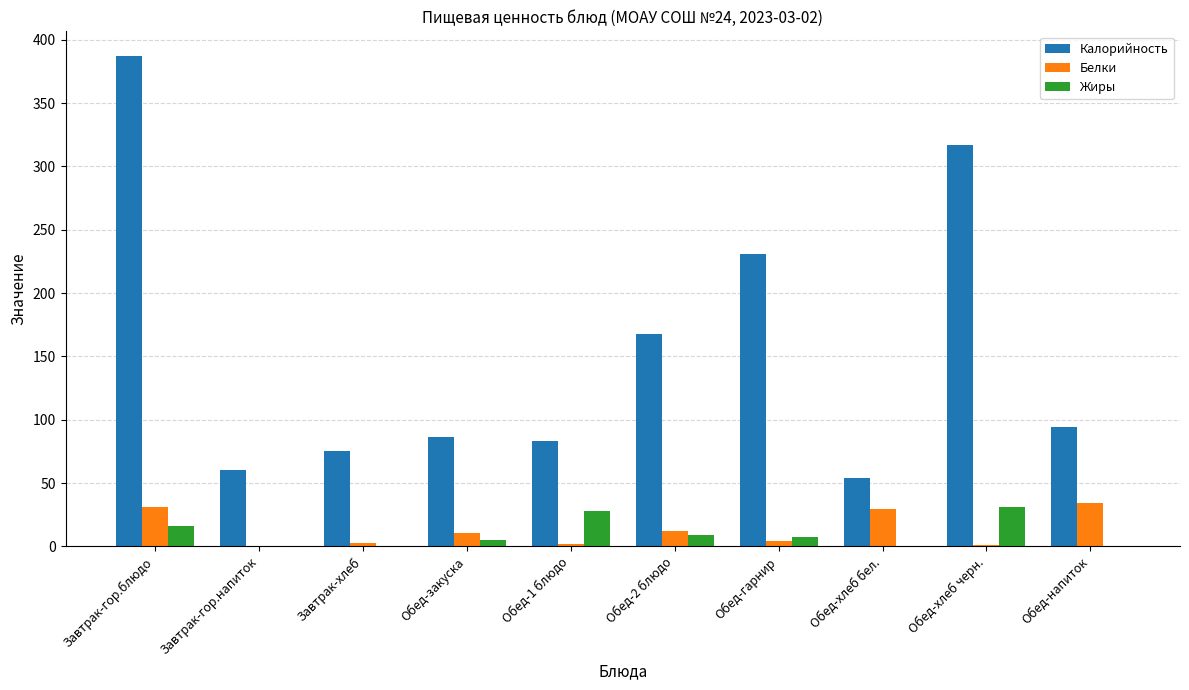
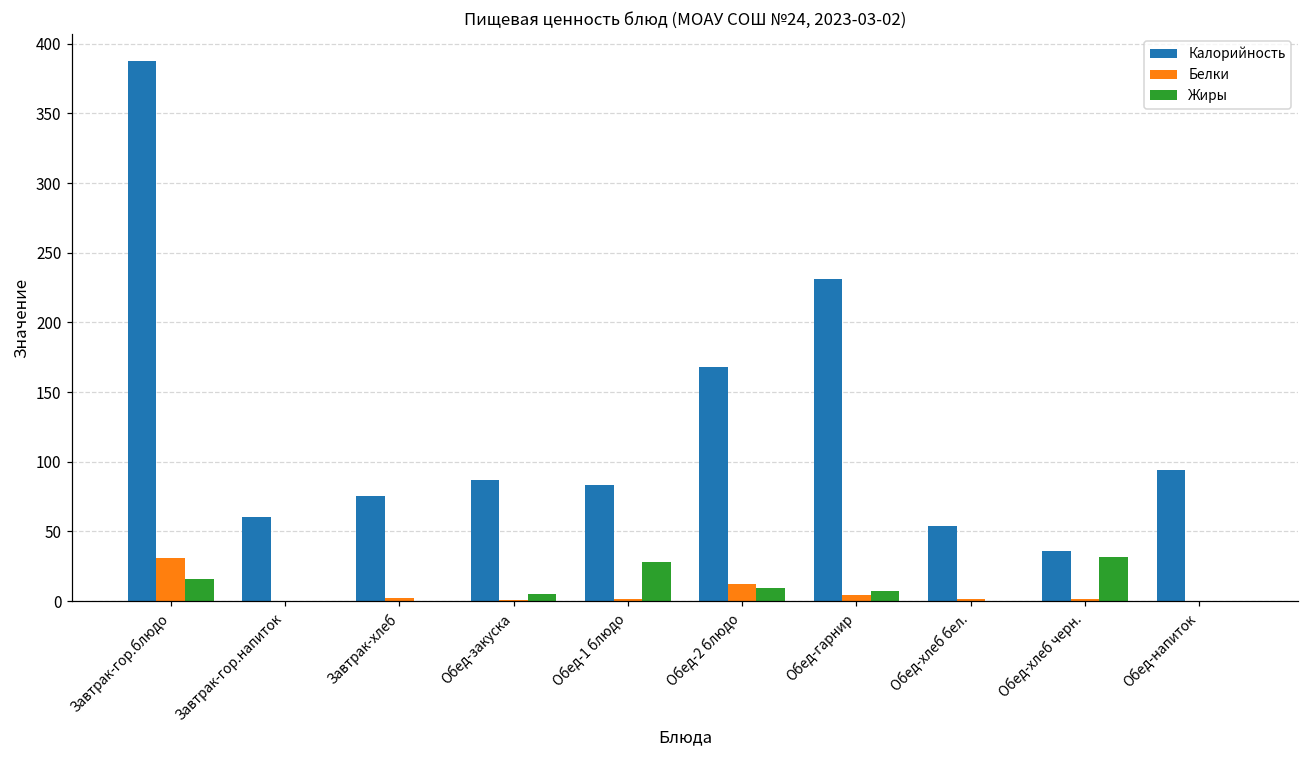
Белки, Обед-закуска: 10 -> 1
Белки, Обед-хлеб бел.: 30 -> 2
Калорийность, Обед-хлеб черн.: 317 -> 36
Белки, Обед-напиток: 34 -> 0
